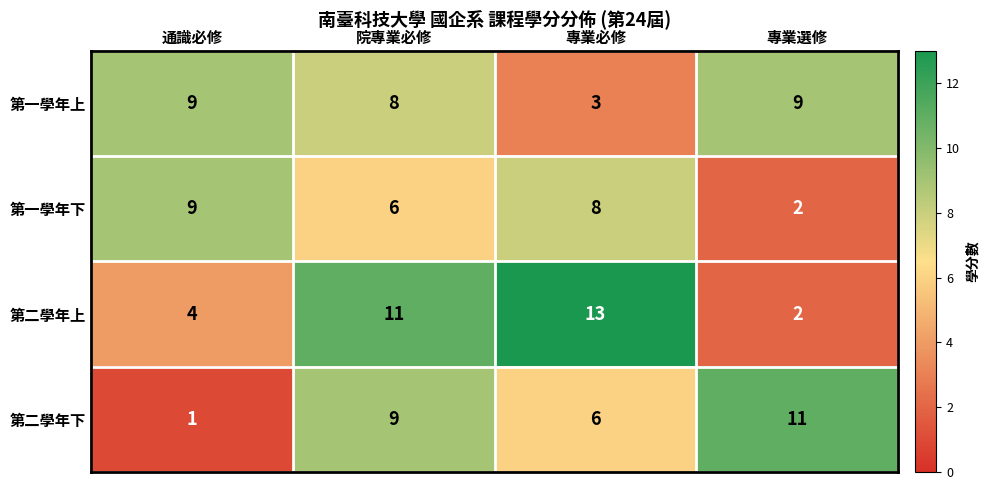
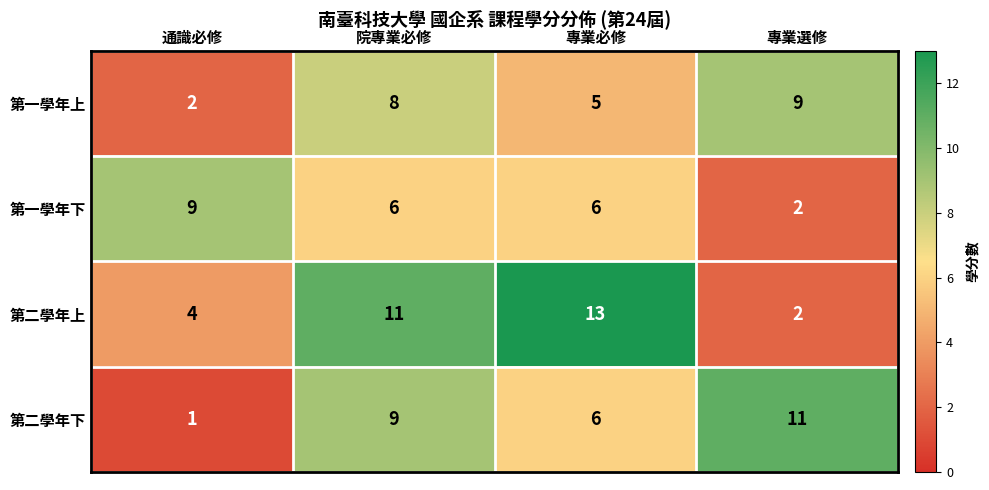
第一學年上, 通識必修: 9 -> 2
第一學年上, 專業必修: 3 -> 5
第一學年下, 專業必修: 8 -> 6
